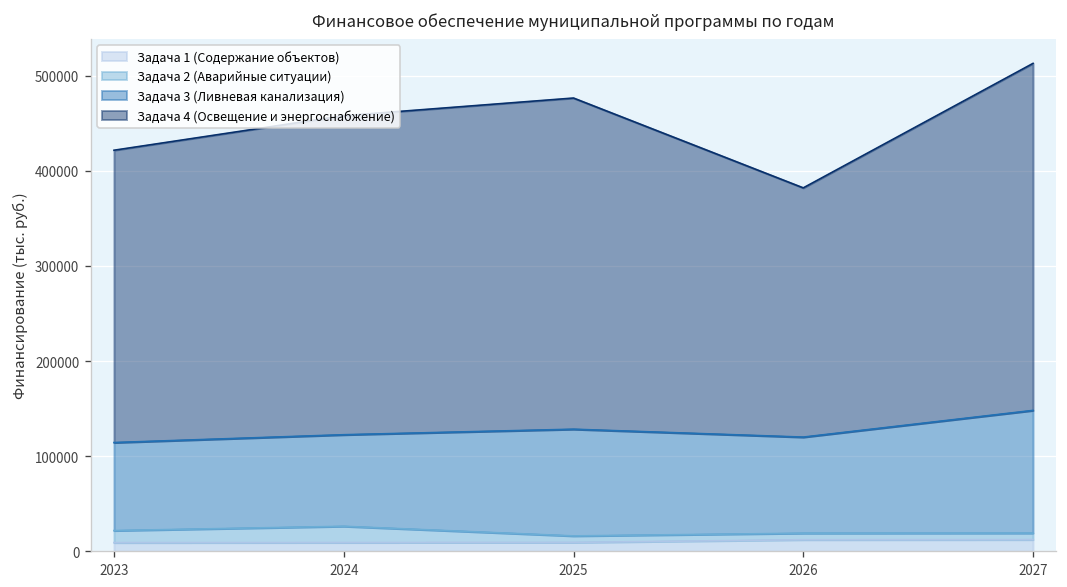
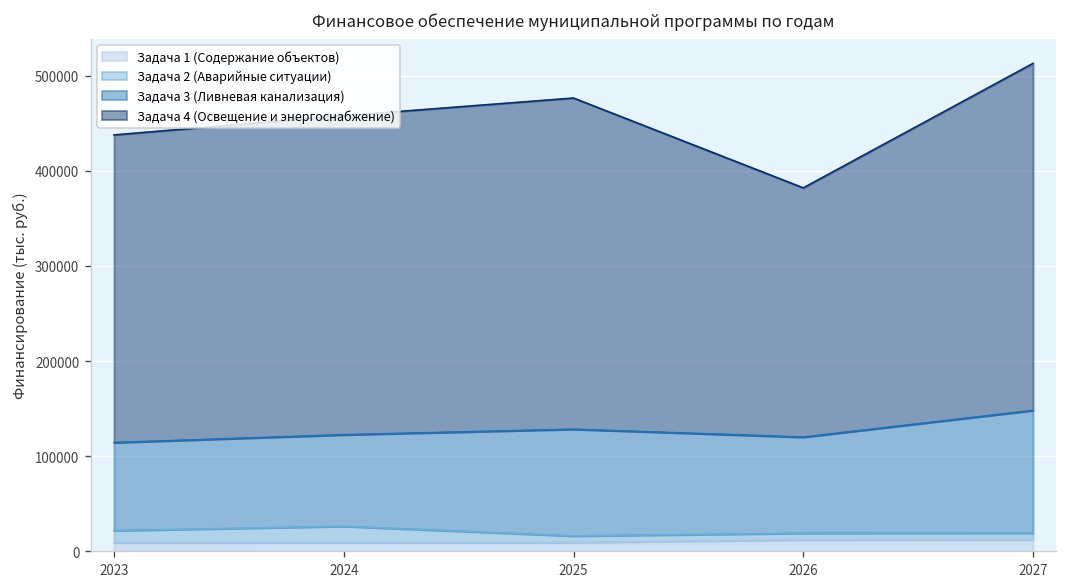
Задача 4 (Освещение и энергоснабжение), 2023: 310000 -> 320000
